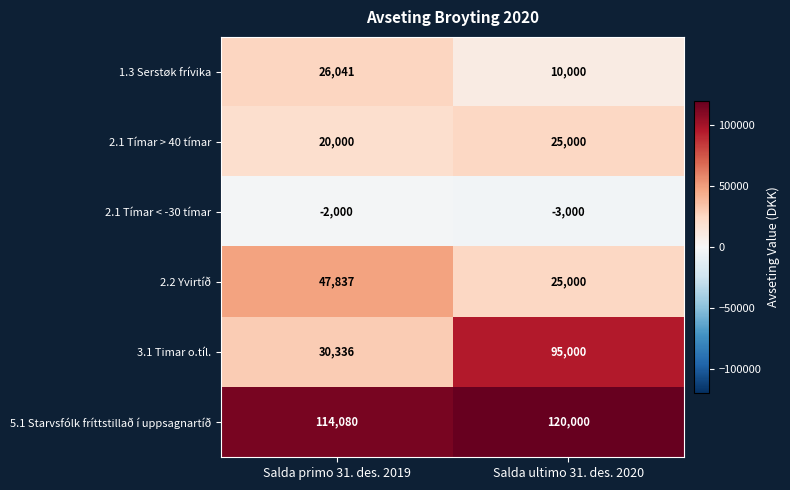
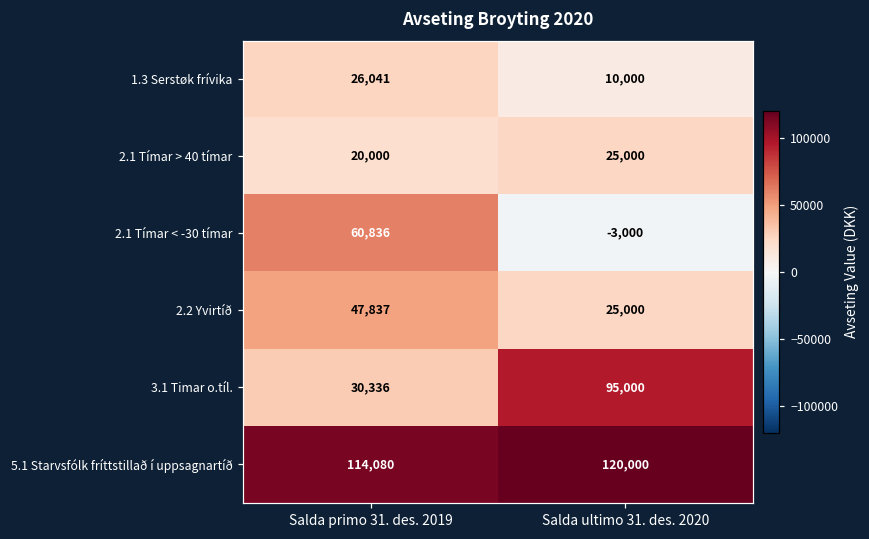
2.1 Tímar < -30 tímar, Salda primo 31. des. 2019: -2,000 -> 60,836
